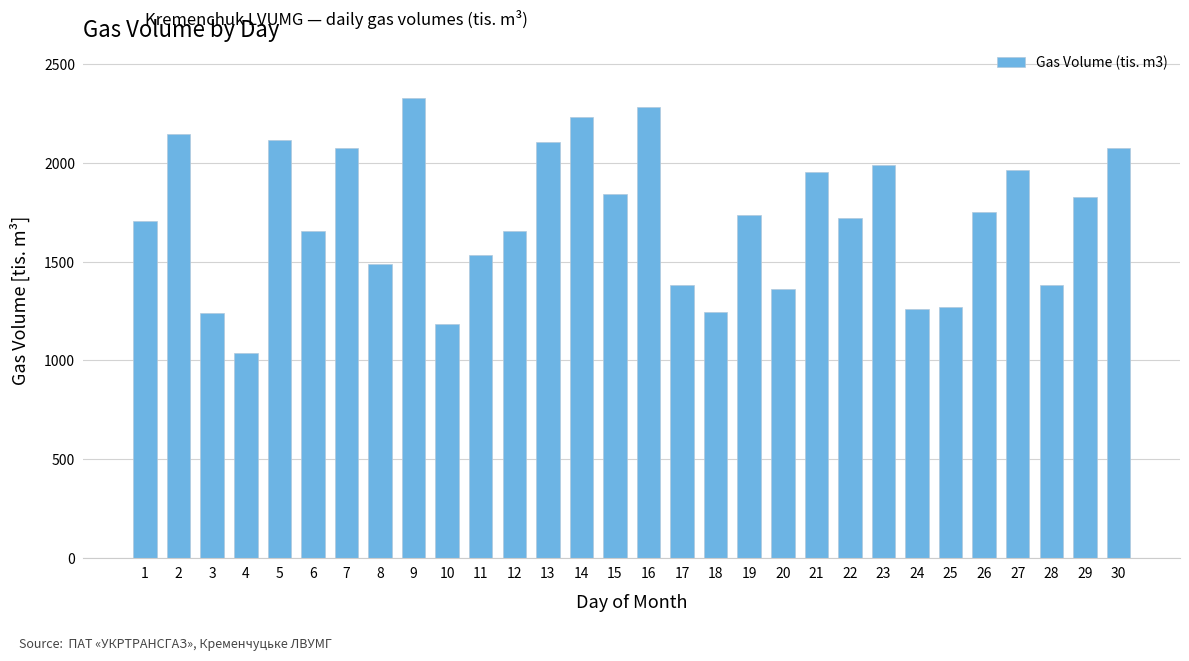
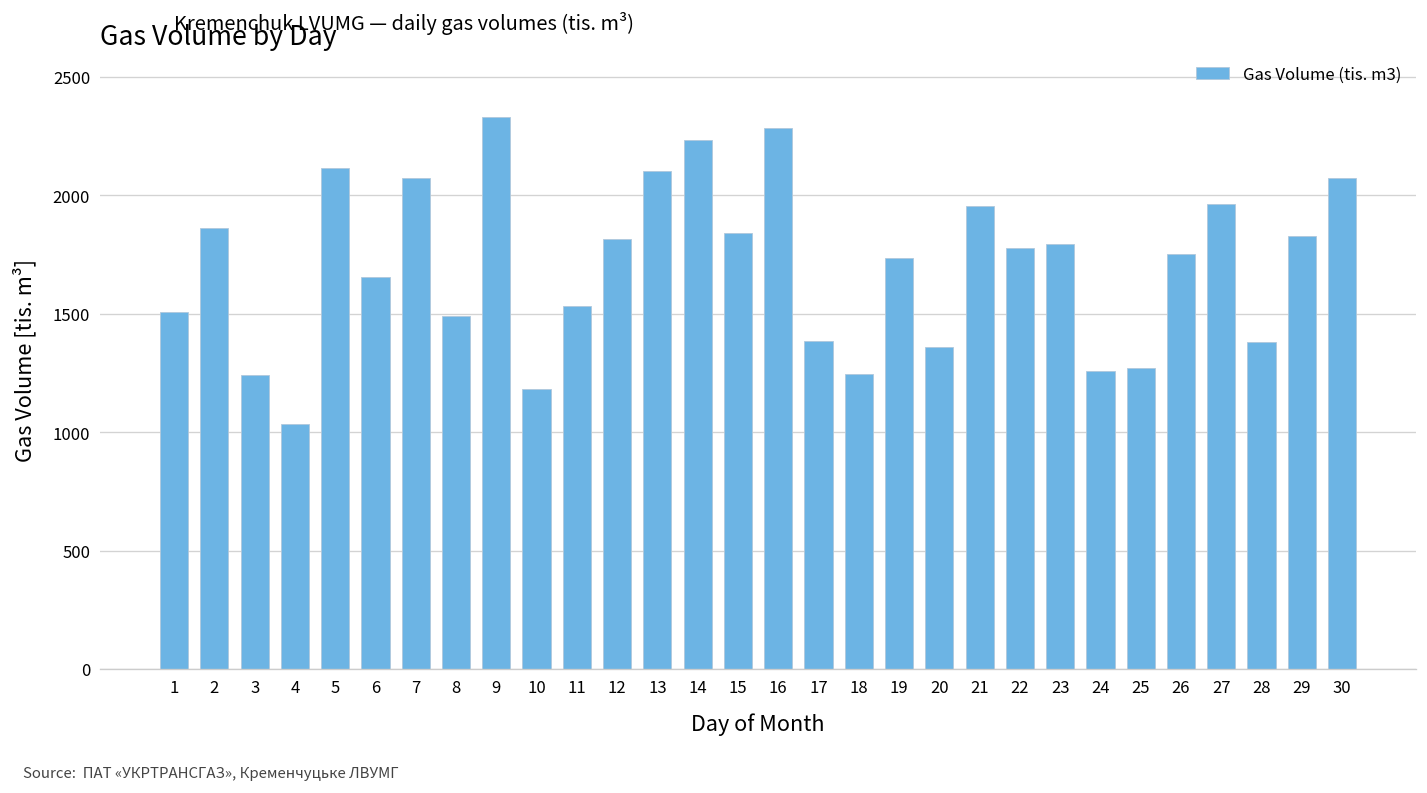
1: 1700 -> 1510
2: 2150 -> 1860
12: 1660 -> 1810
22: 1720 -> 1780
23: 1990 -> 1800
